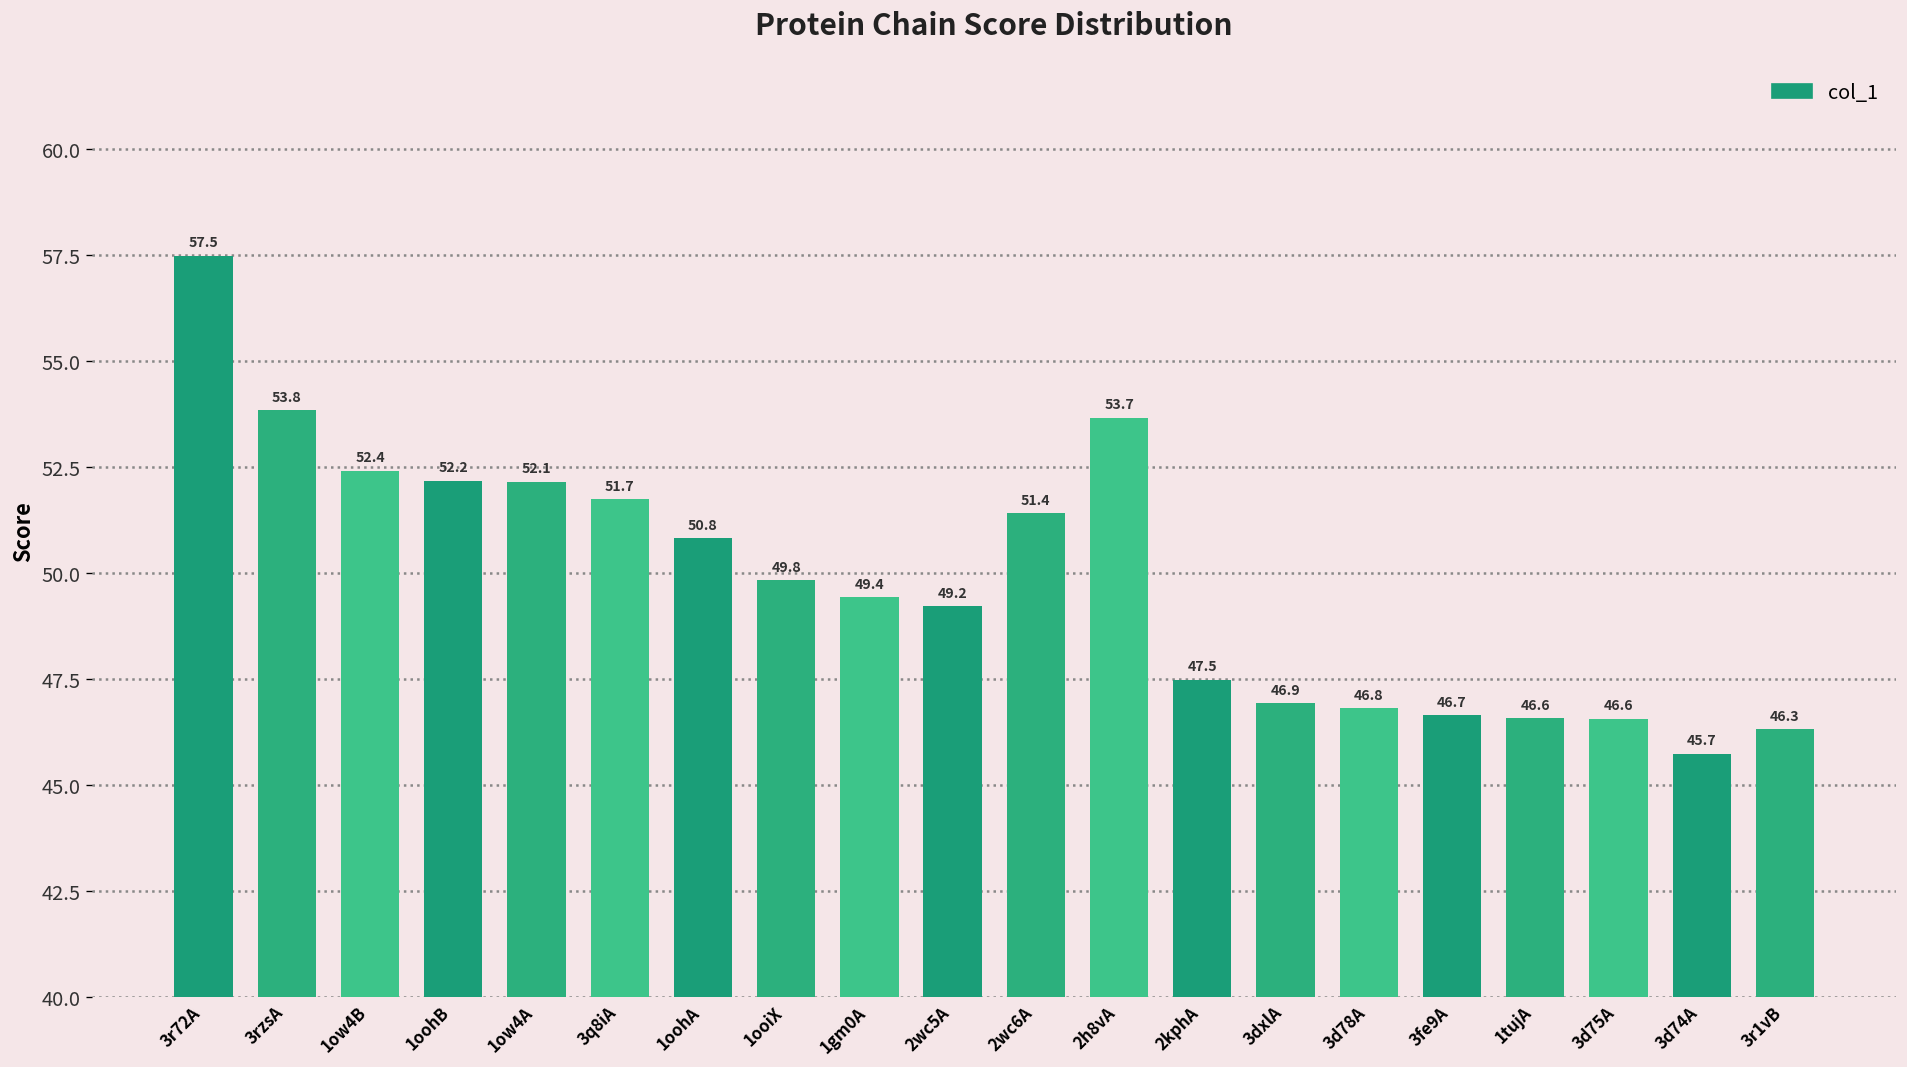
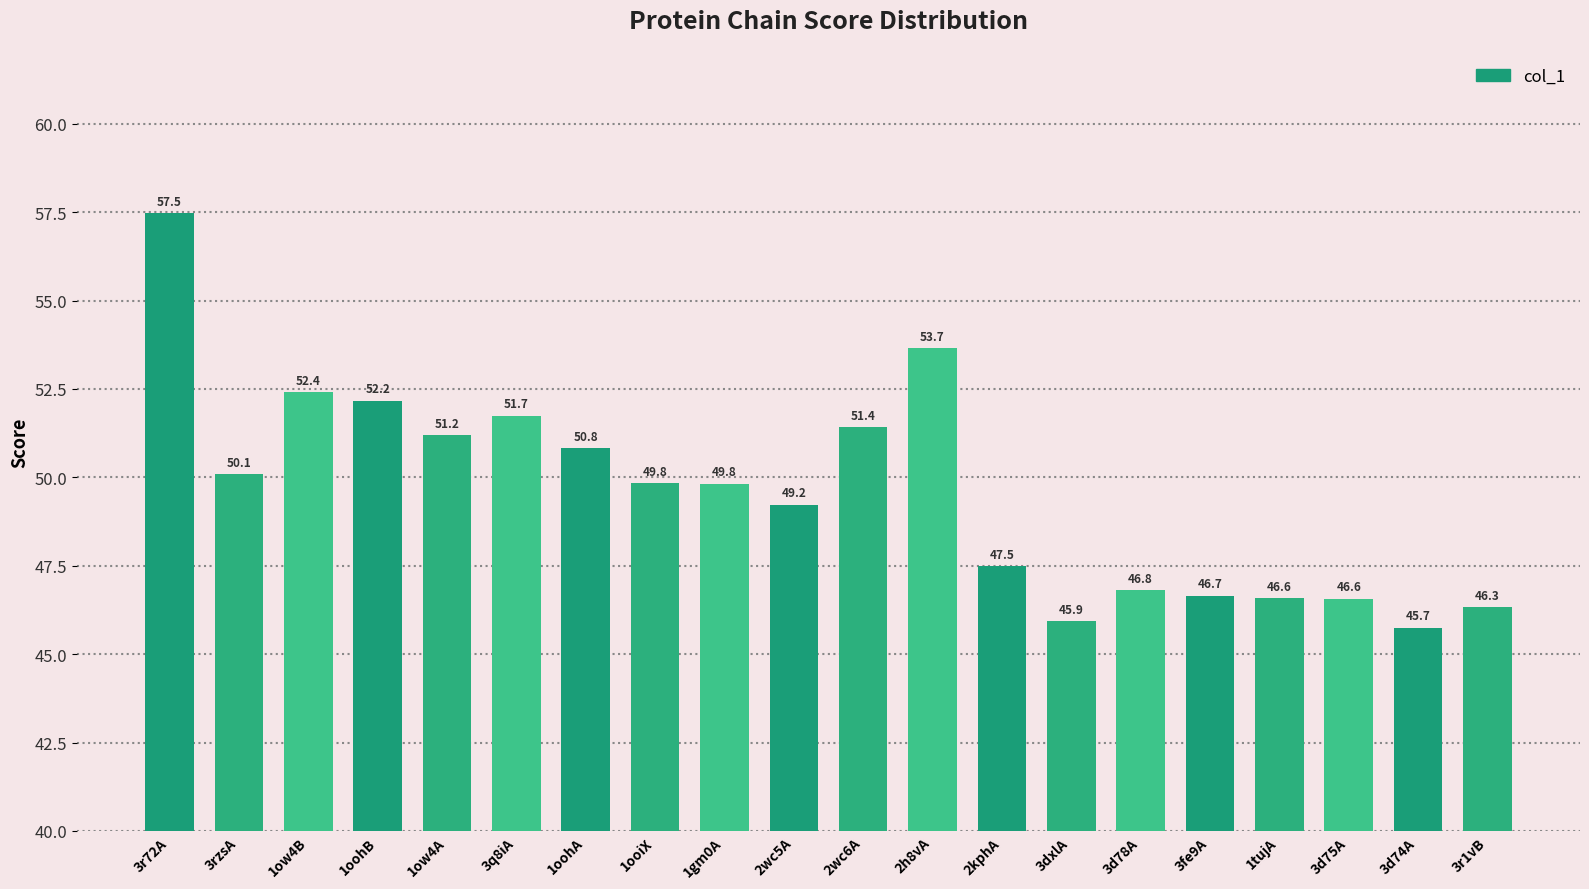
3rzsA: 53.8 -> 50.1
1ow4A: 52.1 -> 51.2
1gm0A: 49.4 -> 49.8
3dxlA: 46.9 -> 45.9
